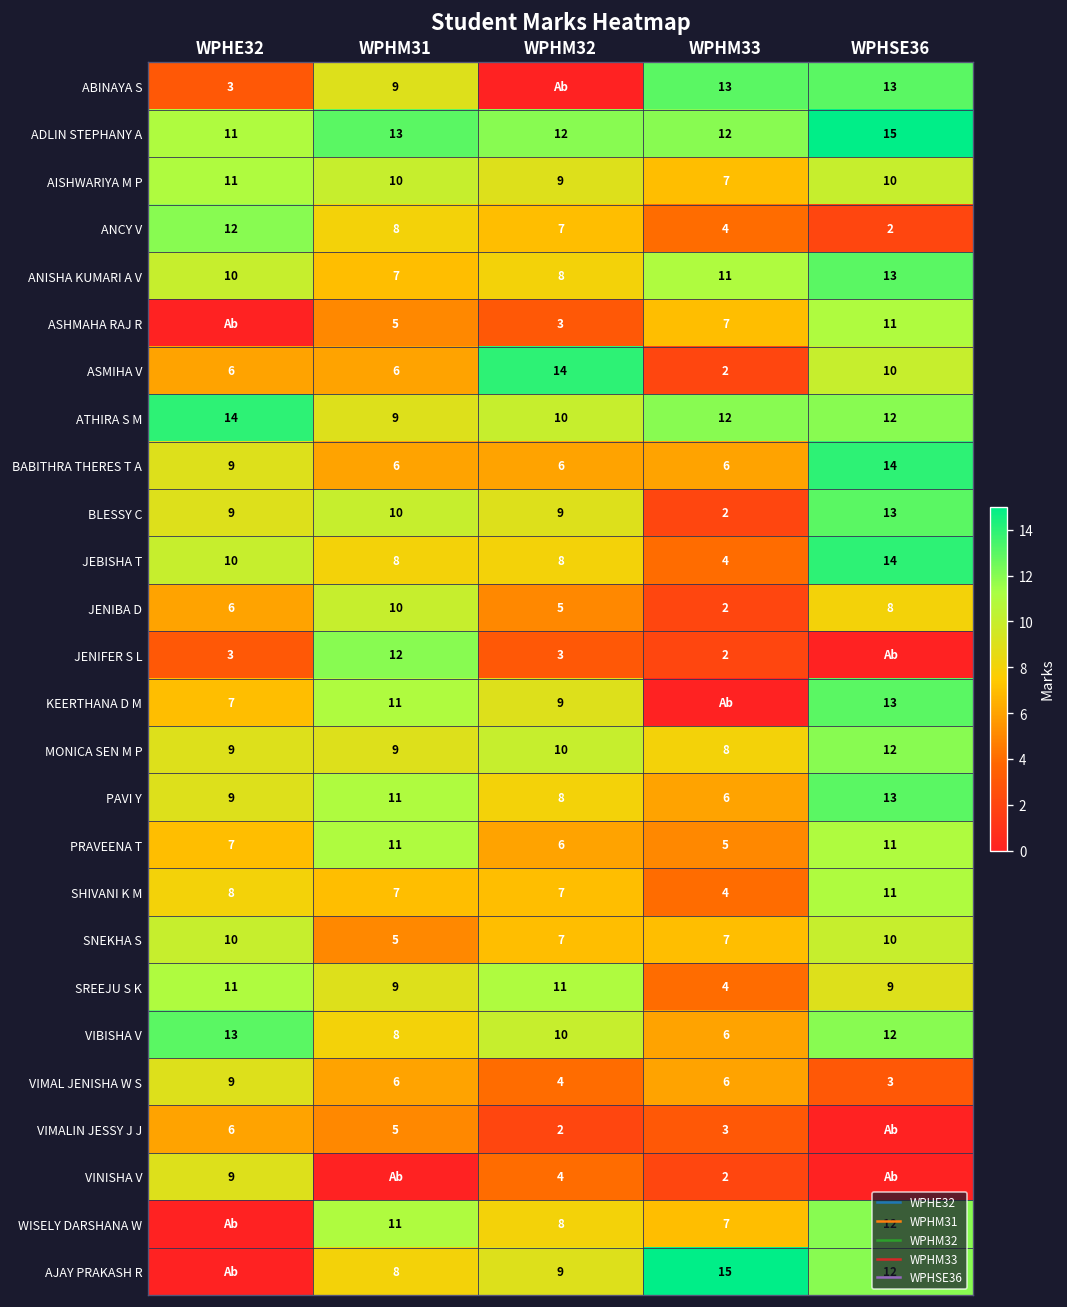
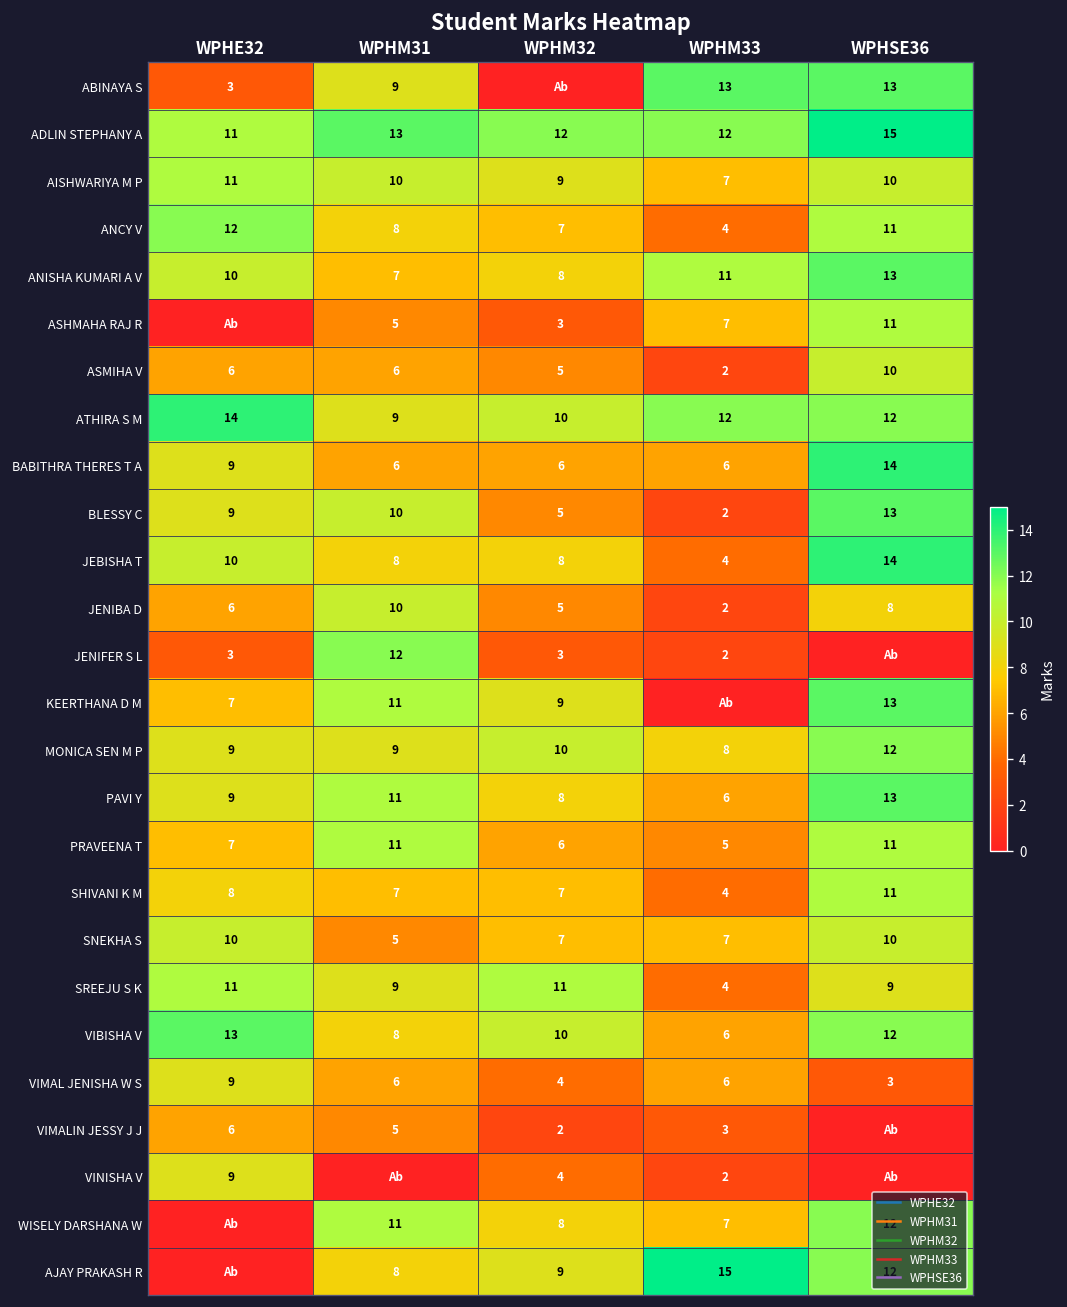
ANCY V, WPHSE36: 2 -> 11
ASMIHA V, WPHM32: 14 -> 5
BLESSY C, WPHM32: 9 -> 5
